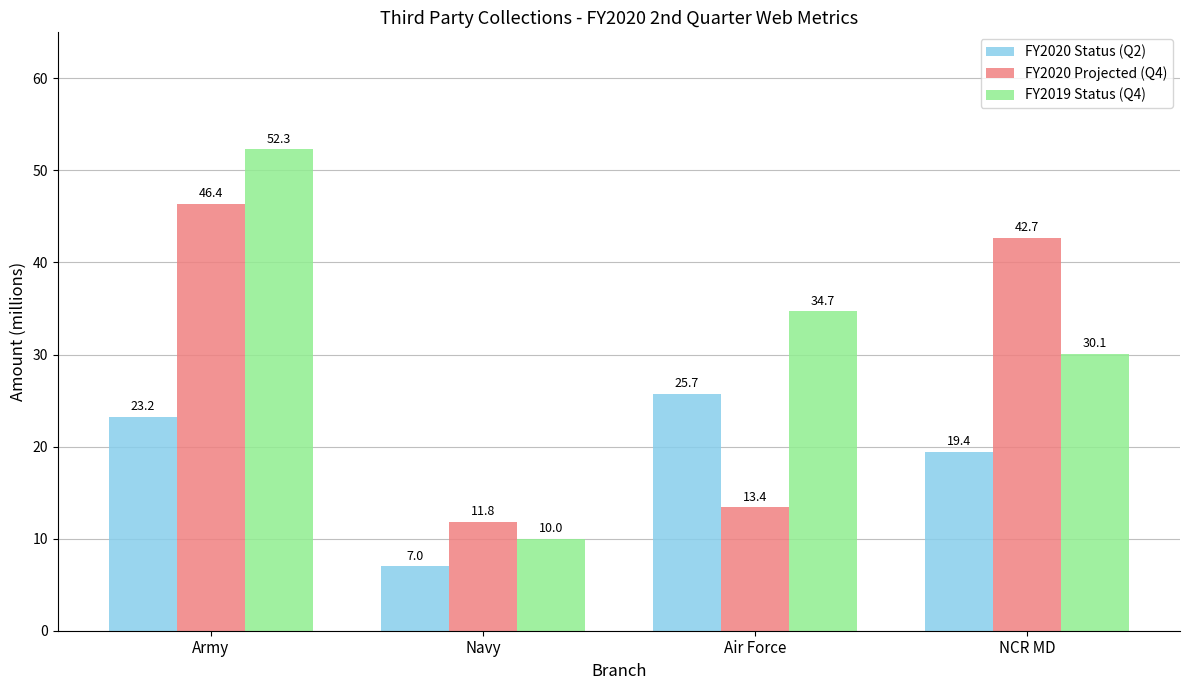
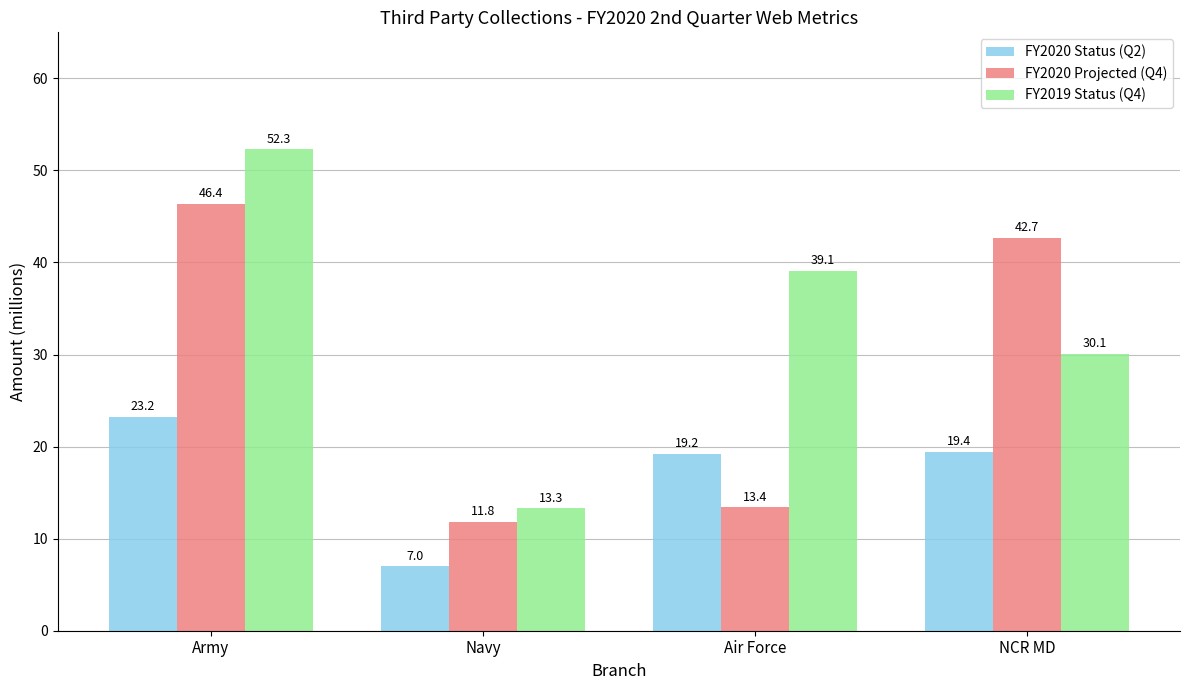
FY2019 Status (Q4), Navy: 10.0 -> 13.3
FY2020 Status (Q2), Air Force: 25.7 -> 19.2
FY2019 Status (Q4), Air Force: 34.7 -> 39.1
